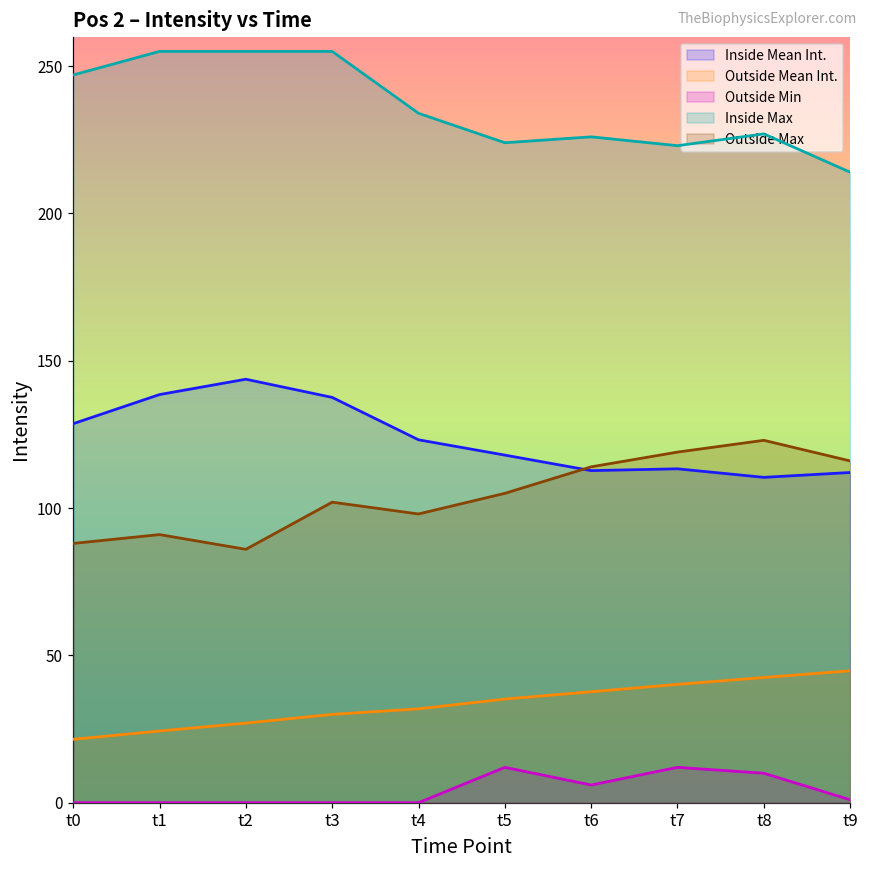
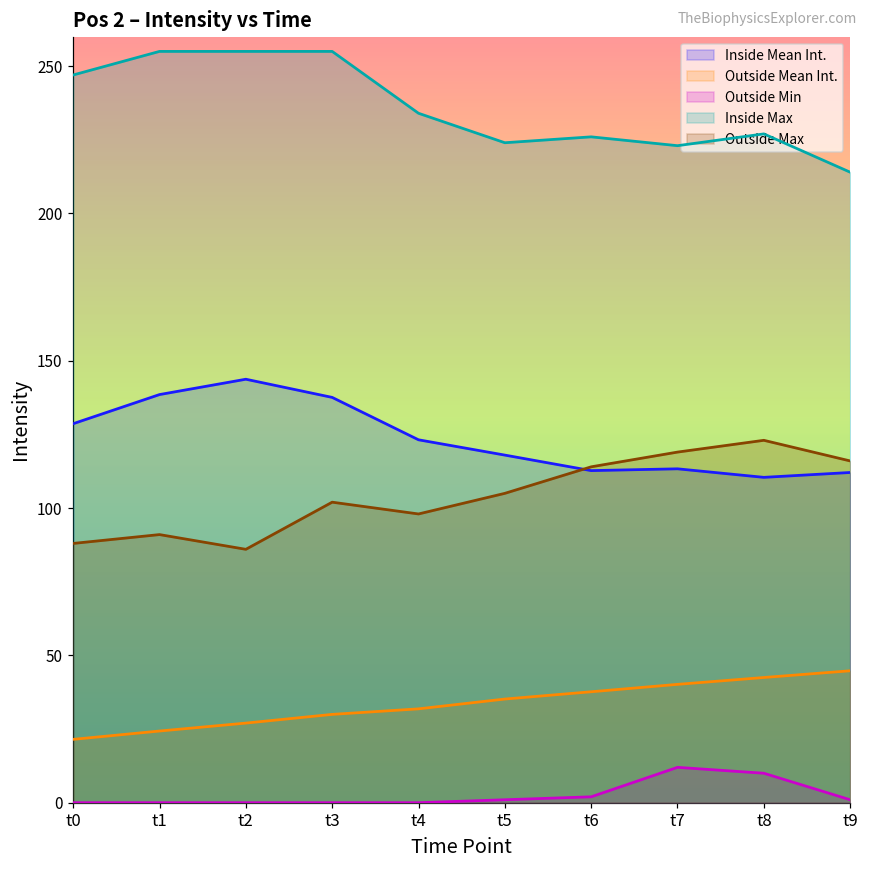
Outside Min, t5: 12 -> 1
Outside Min, t6: 6 -> 2
